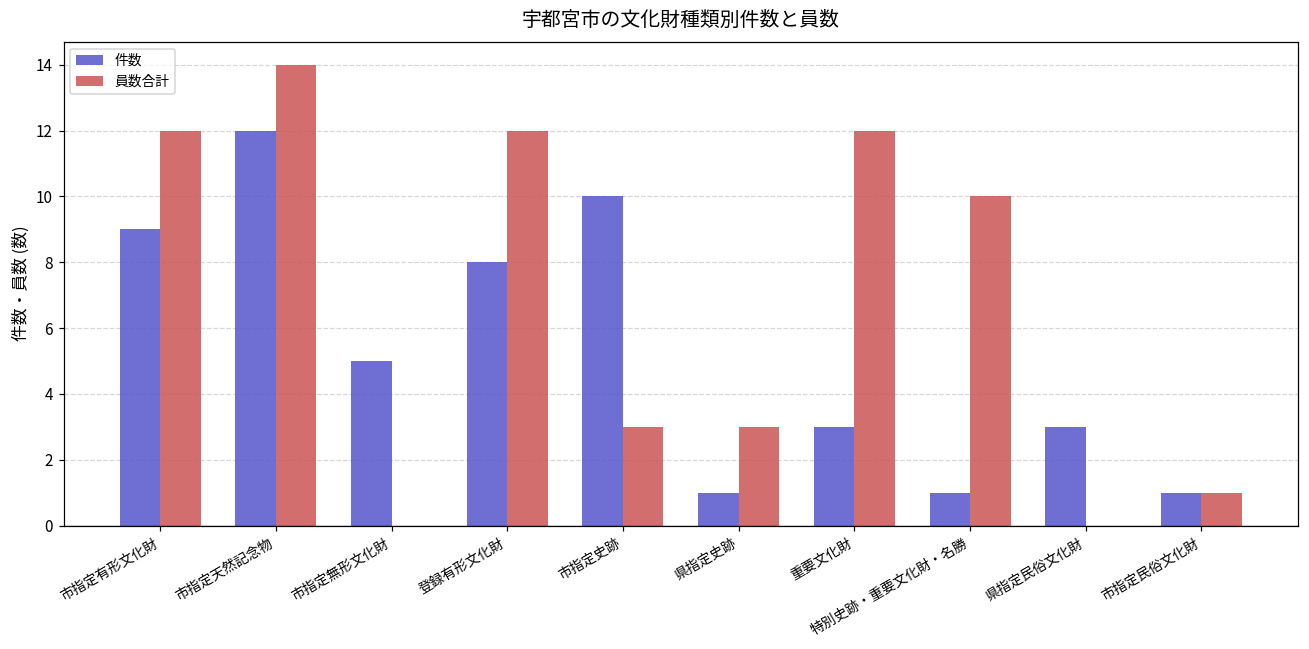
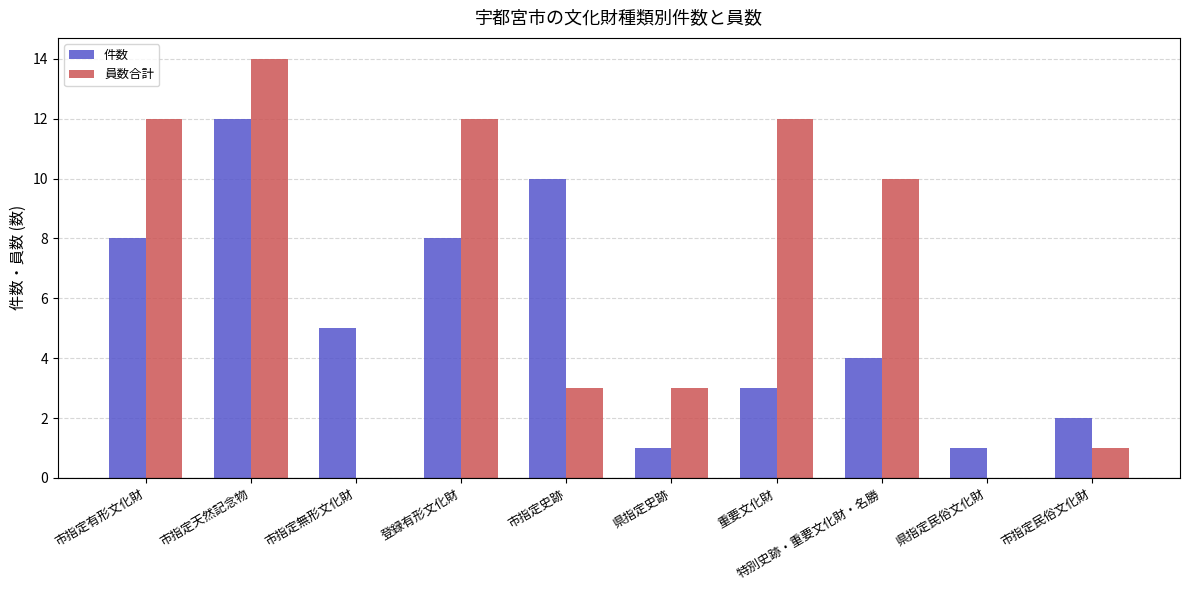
件数, 市指定有形文化財: 9 -> 8
件数, 特別史跡・重要文化財・名勝: 1 -> 4
件数, 県指定民俗文化財: 3 -> 1
件数, 市指定民俗文化財: 1 -> 2
